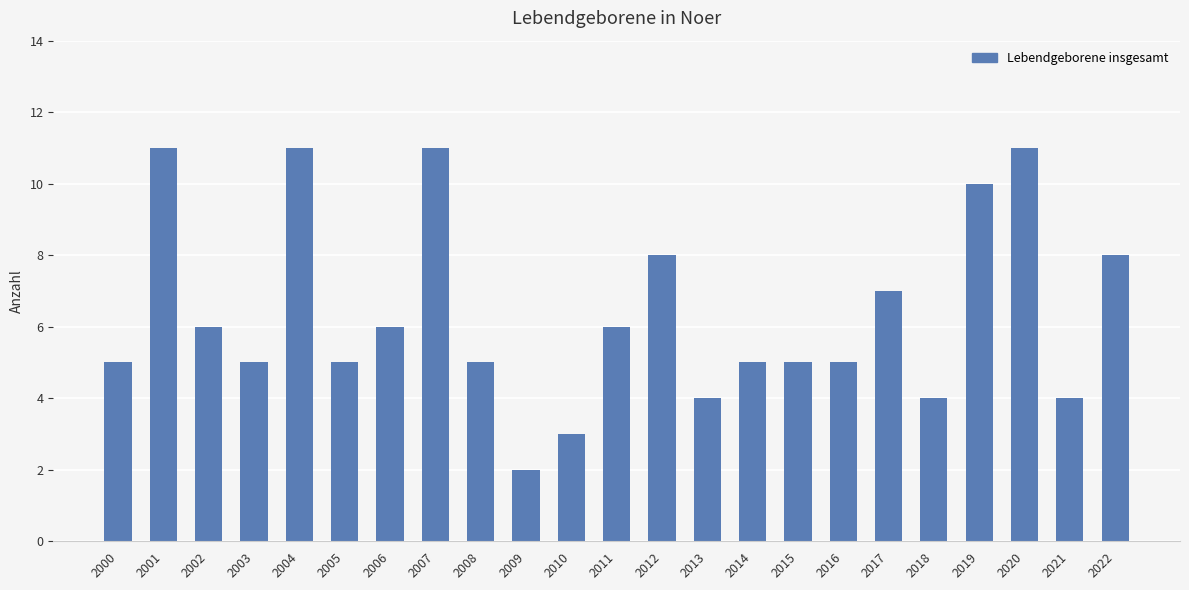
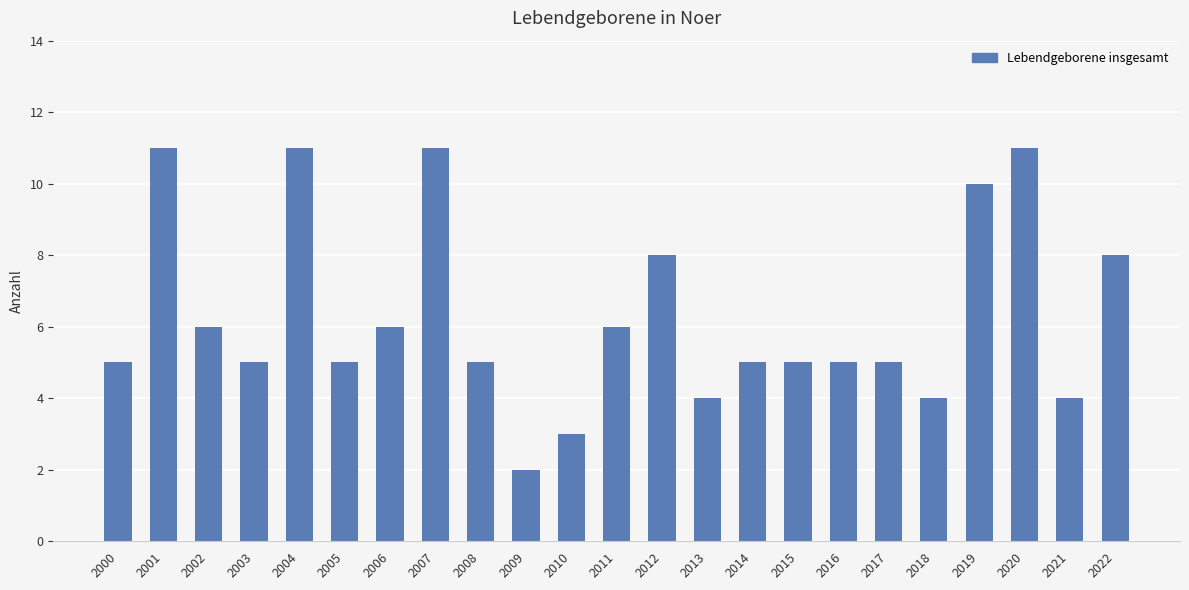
2017: 7 -> 5
